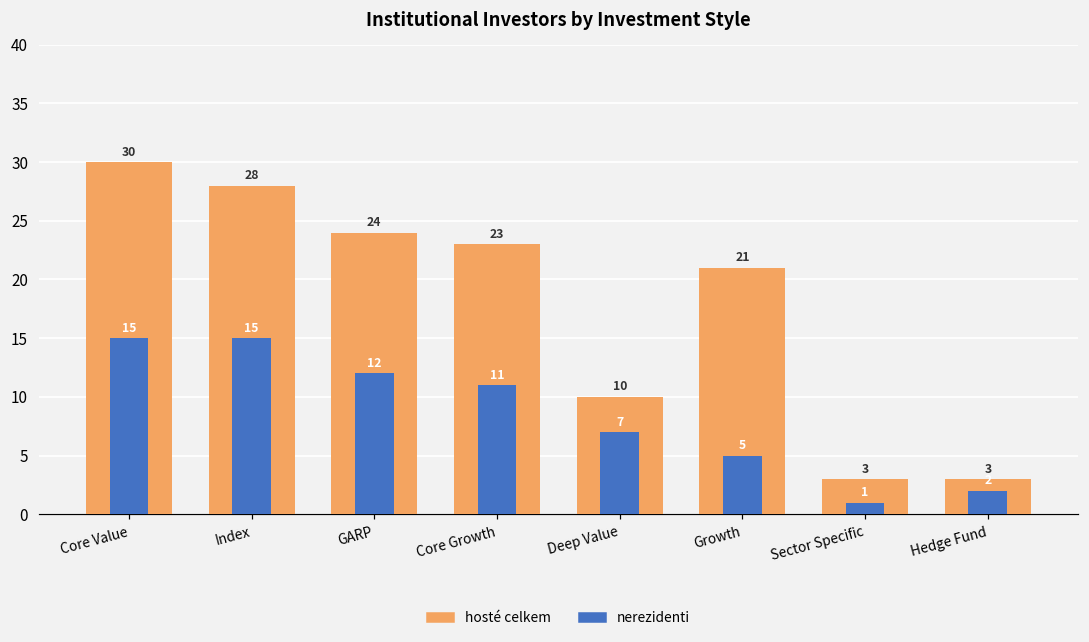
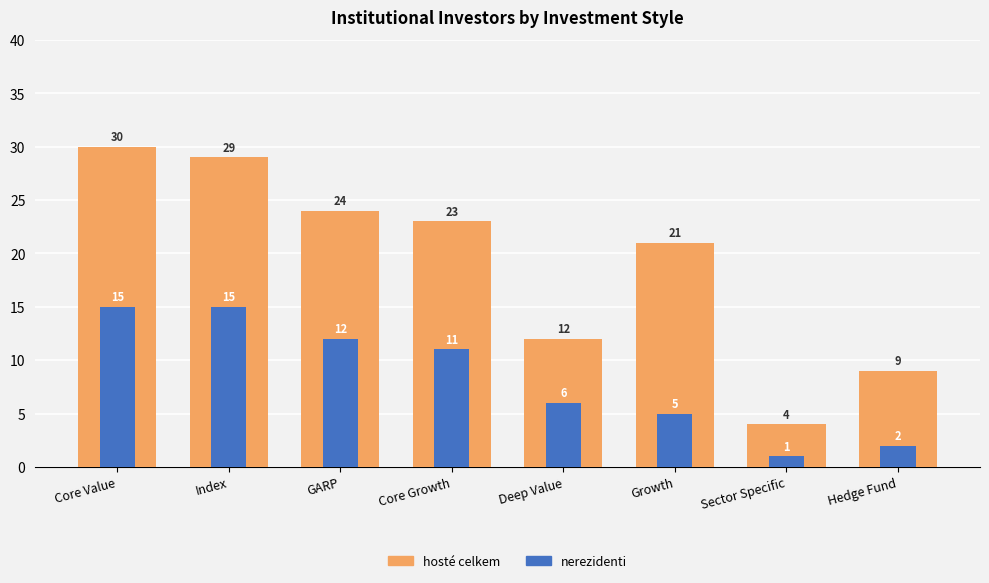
hosté celkem, Index: 28 -> 29
hosté celkem, Deep Value: 10 -> 12
nerezidenti, Deep Value: 7 -> 6
hosté celkem, Sector Specific: 3 -> 4
hosté celkem, Hedge Fund: 3 -> 9
